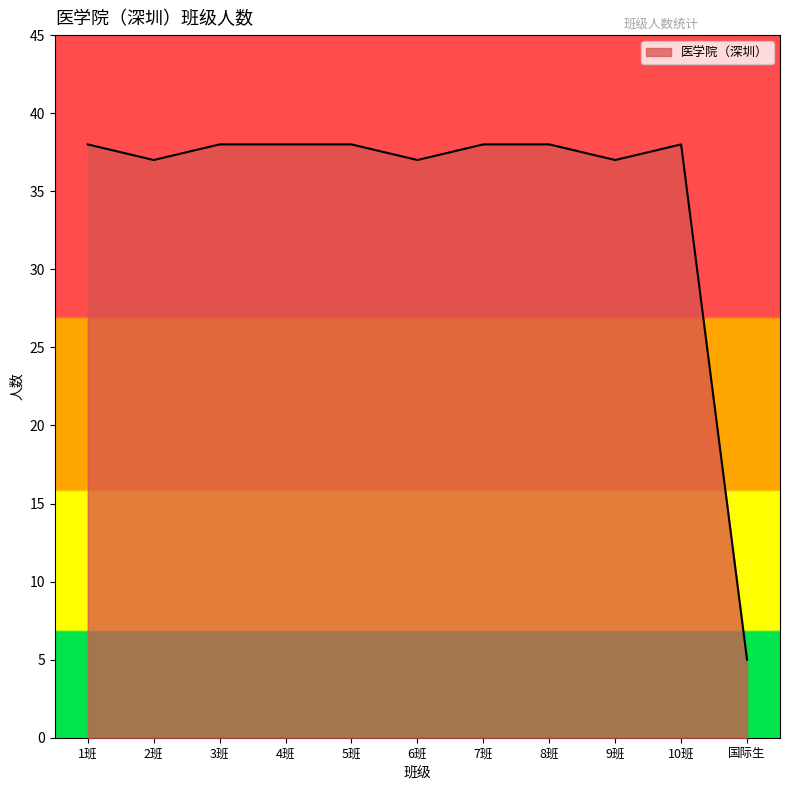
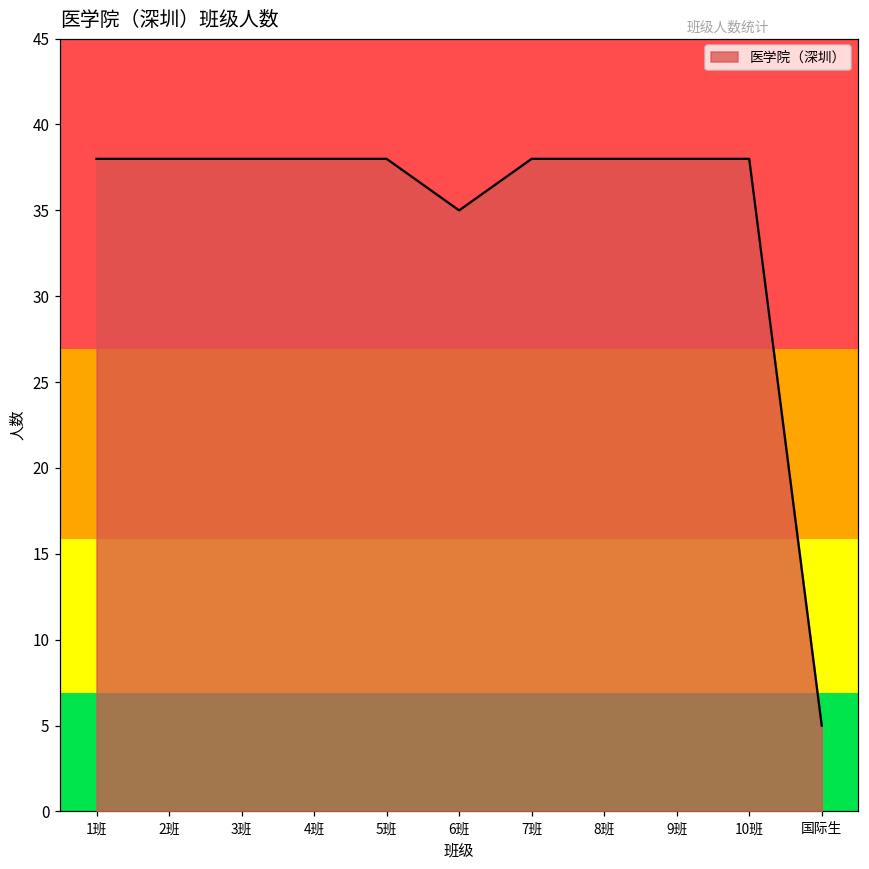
2班: 37 -> 38
6班: 37 -> 35
9班: 37 -> 38
